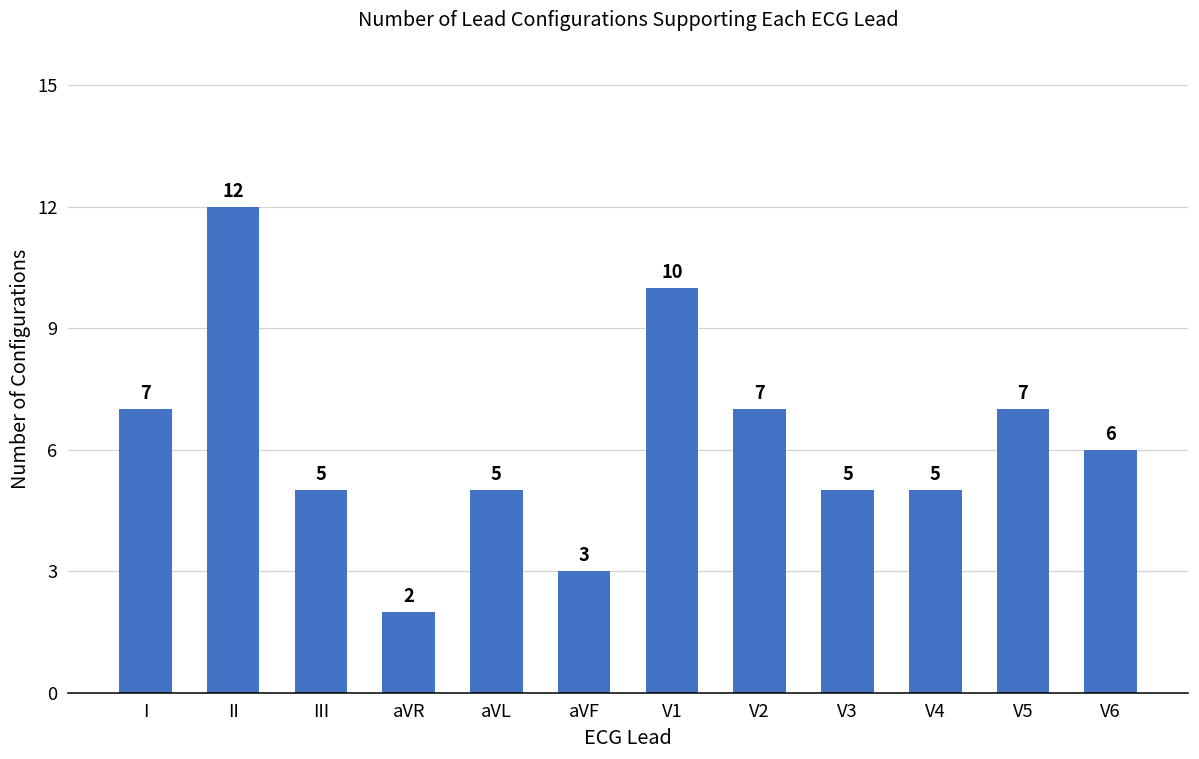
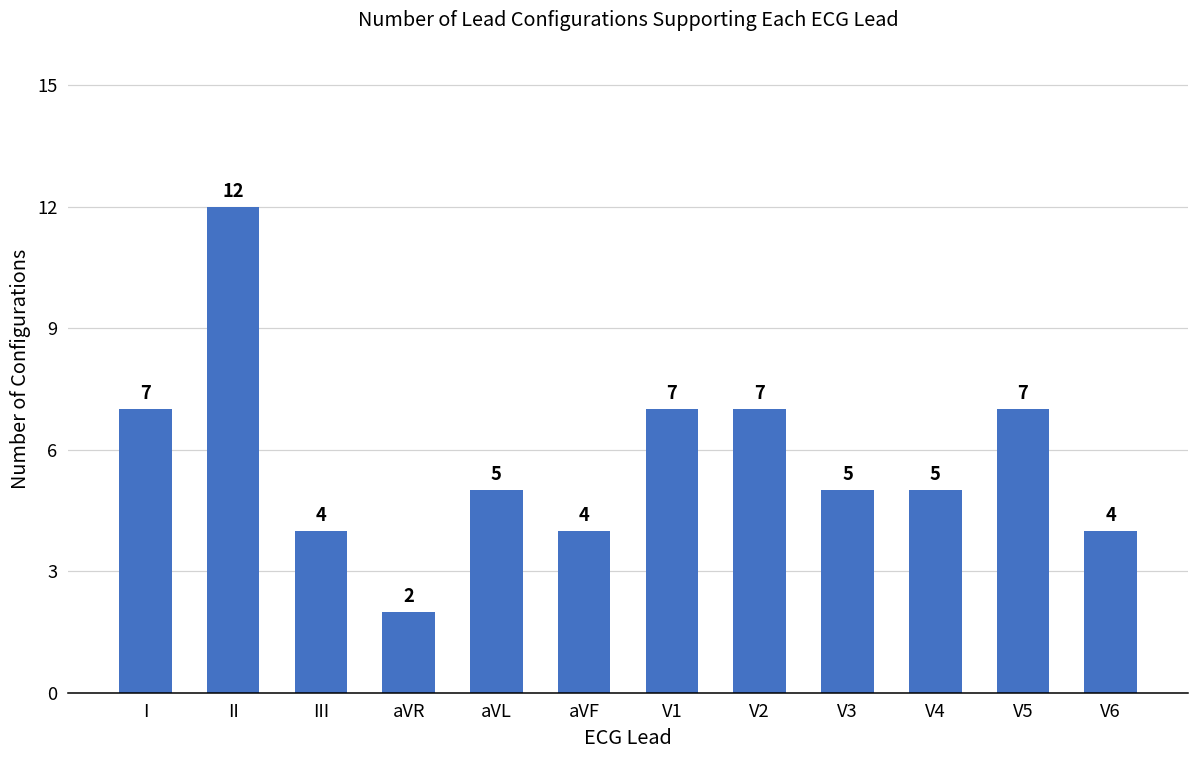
III: 5 -> 4
aVF: 3 -> 4
V1: 10 -> 7
V6: 6 -> 4
